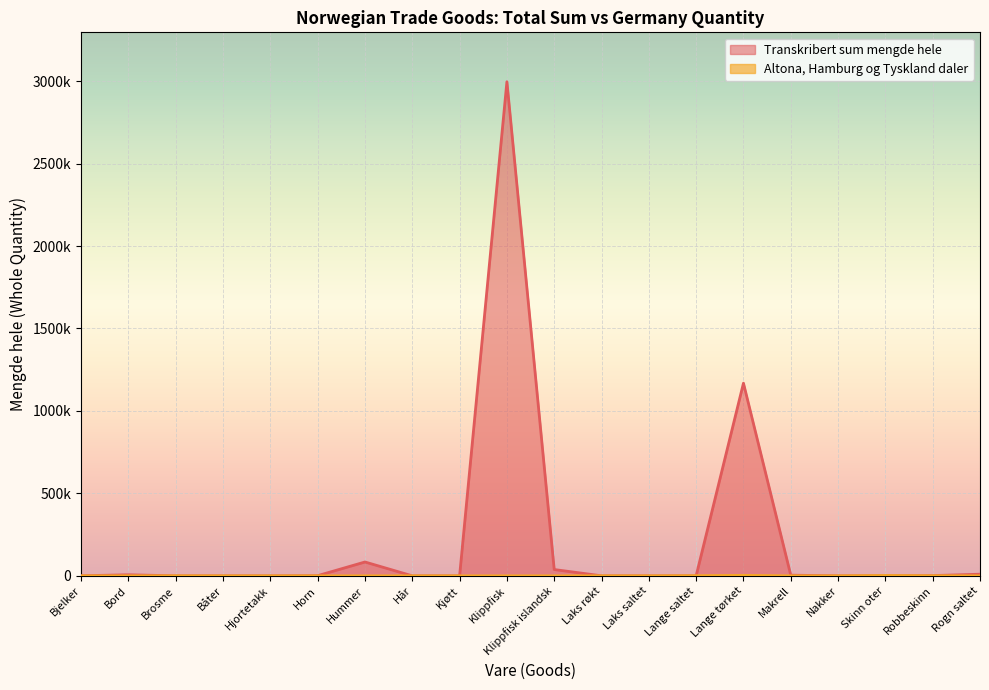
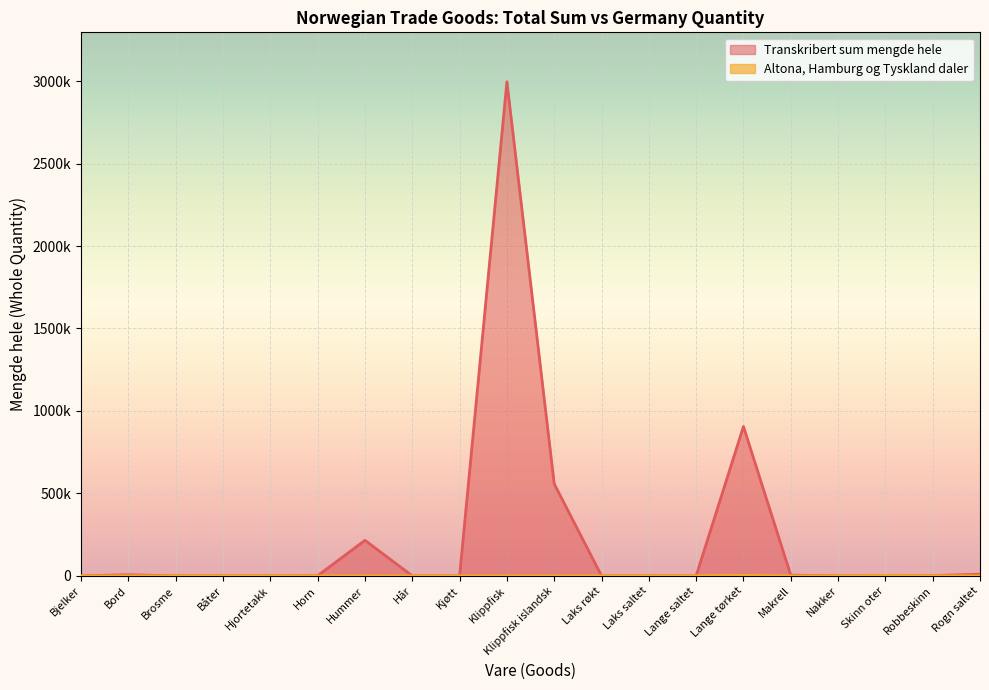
Transkribert sum mengde hele, Hummer: 80000 -> 220000
Transkribert sum mengde hele, Klippfisk islandsk: 40000 -> 560000
Transkribert sum mengde hele, Lange tørket: 1170000 -> 910000
